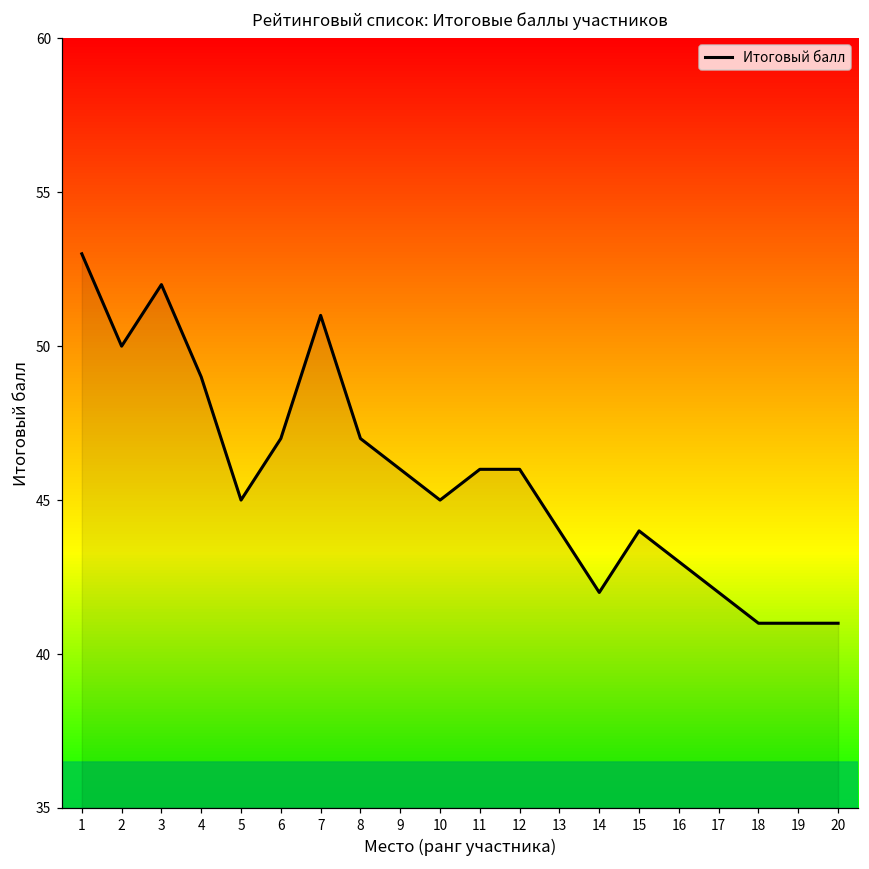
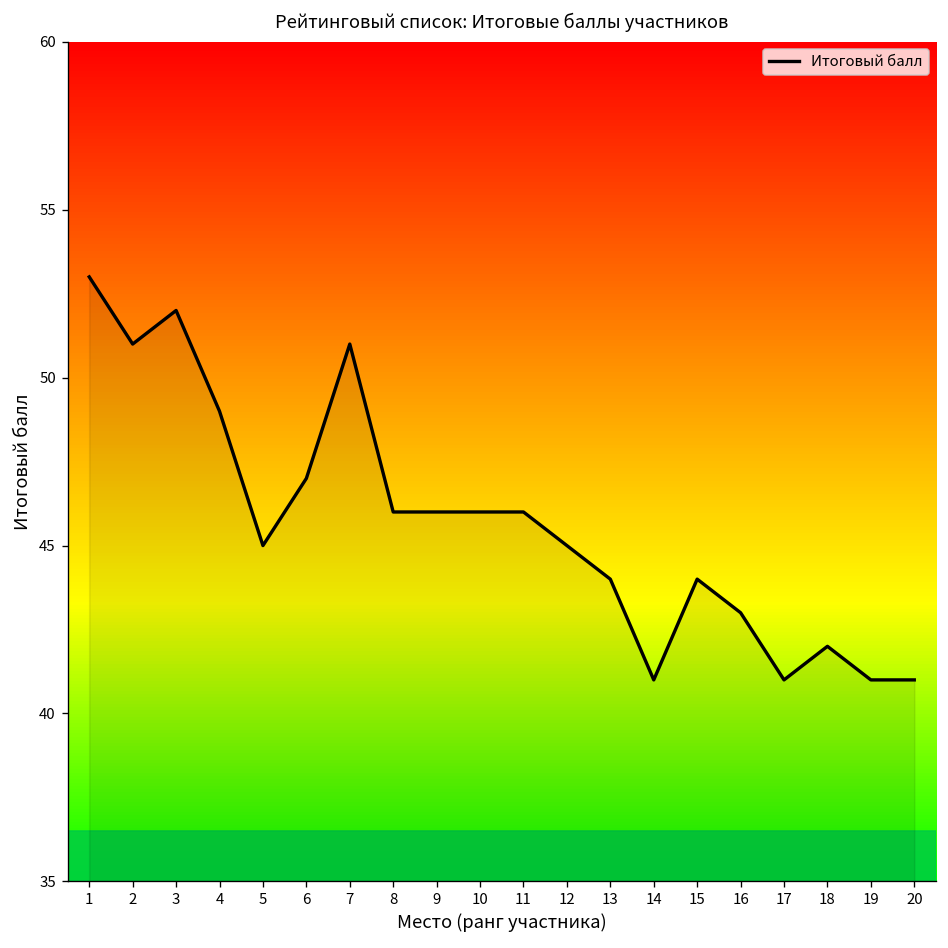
2: 50 -> 51
8: 47 -> 46
10: 45 -> 46
12: 46 -> 45
14: 42 -> 41
17: 42 -> 41
18: 41 -> 42
